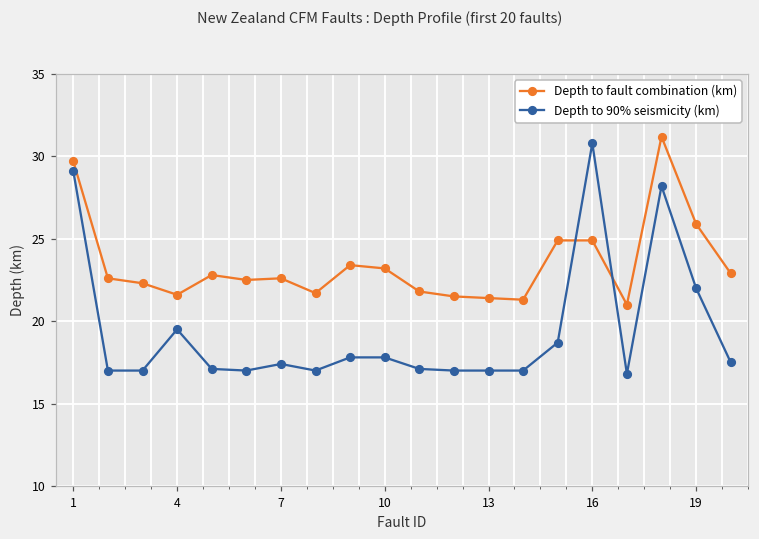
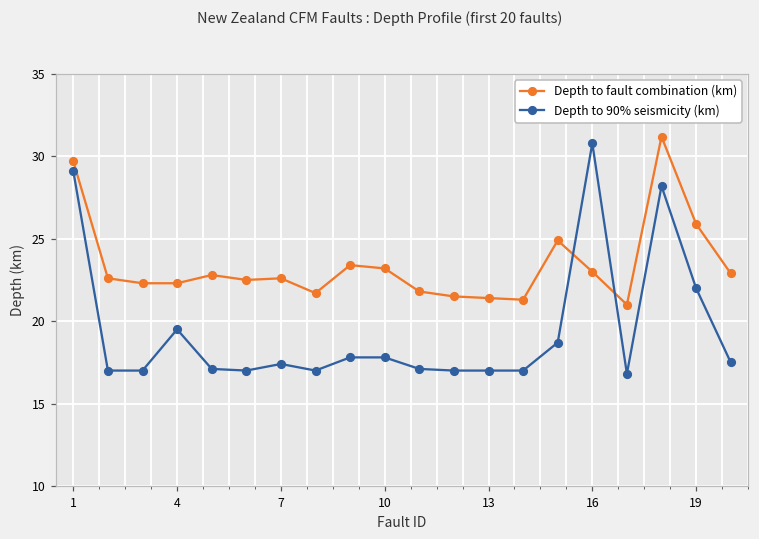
Depth to fault combination (km), 4: 21.6 -> 22.3
Depth to fault combination (km), 16: 24.9 -> 23.0
